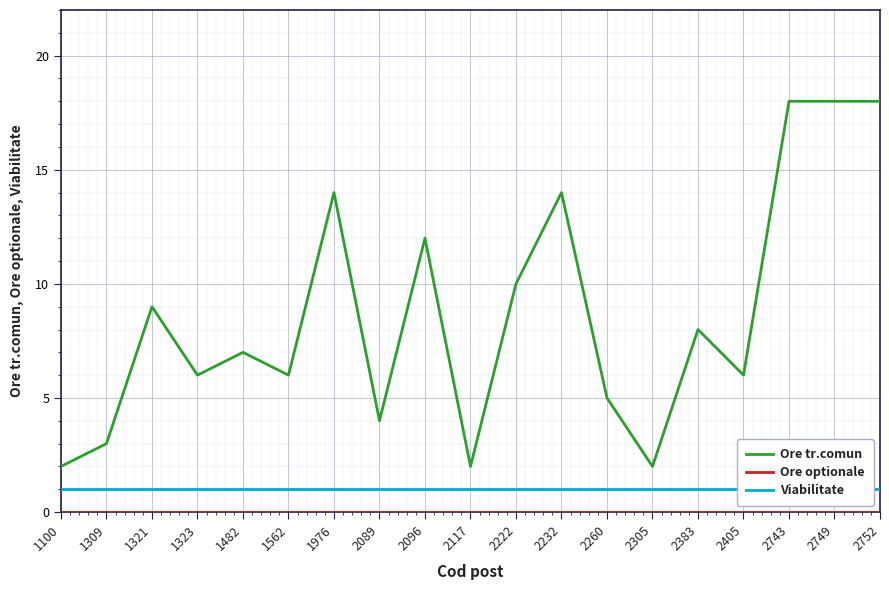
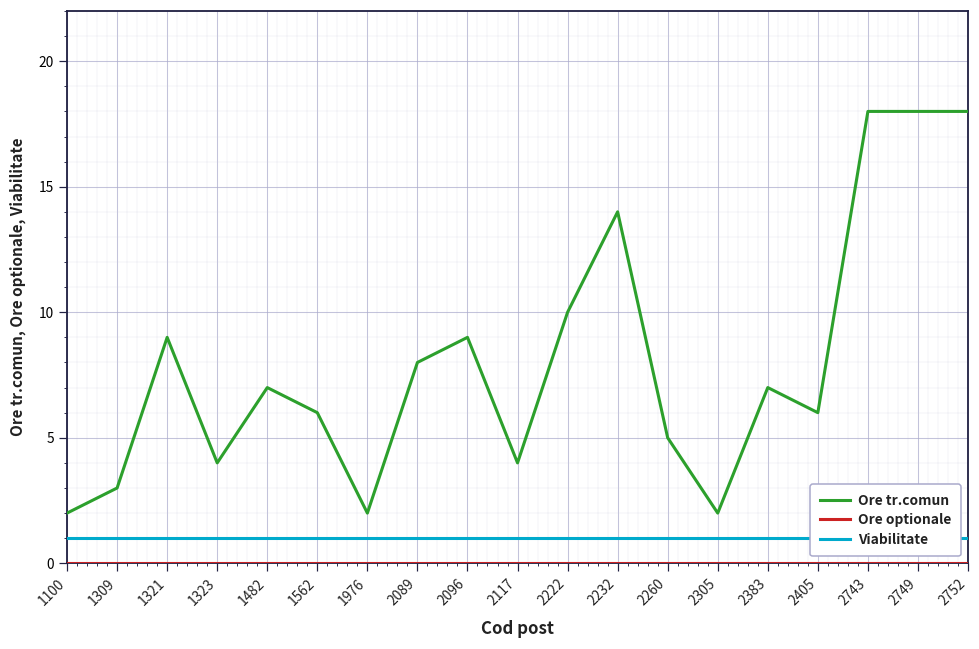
Ore tr.comun, 1323: 6 -> 4
Ore tr.comun, 1976: 14 -> 2
Ore tr.comun, 2089: 4 -> 8
Ore tr.comun, 2096: 12 -> 9
Ore tr.comun, 2117: 2 -> 4
Ore tr.comun, 2383: 8 -> 7
